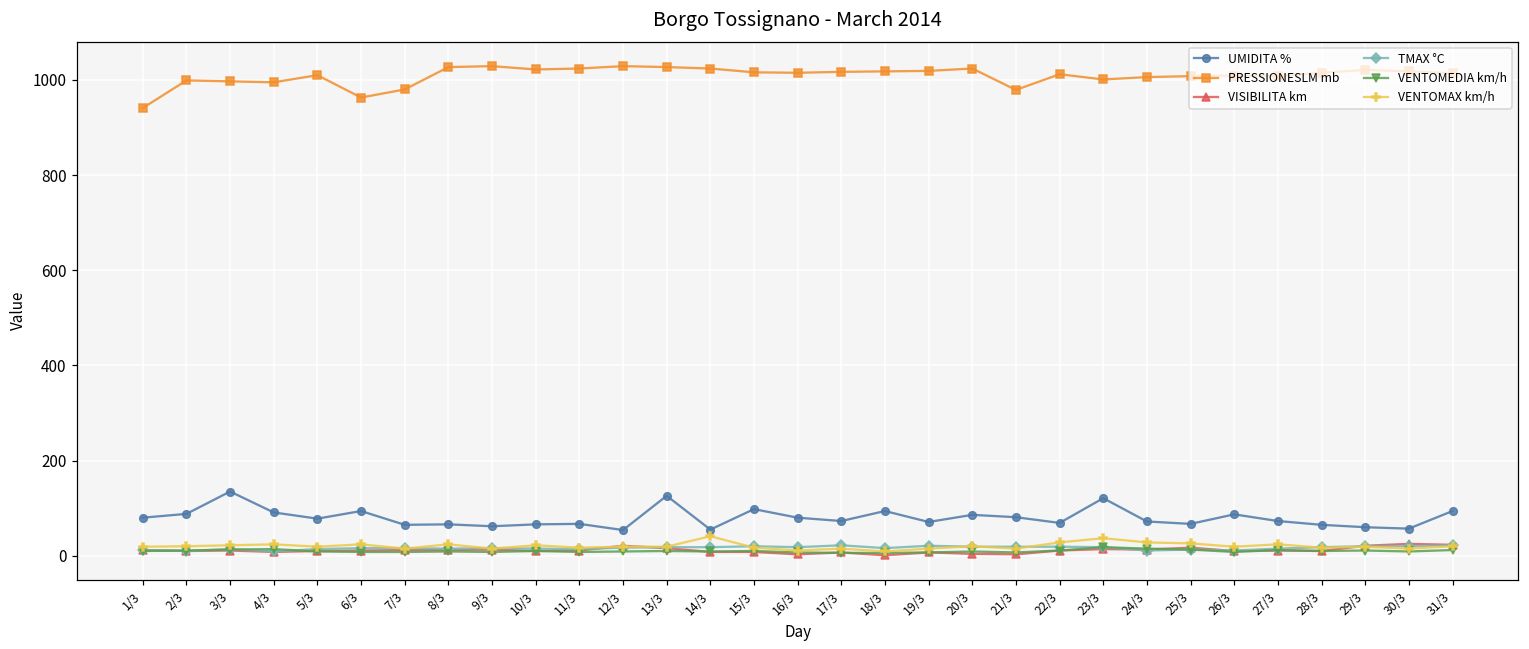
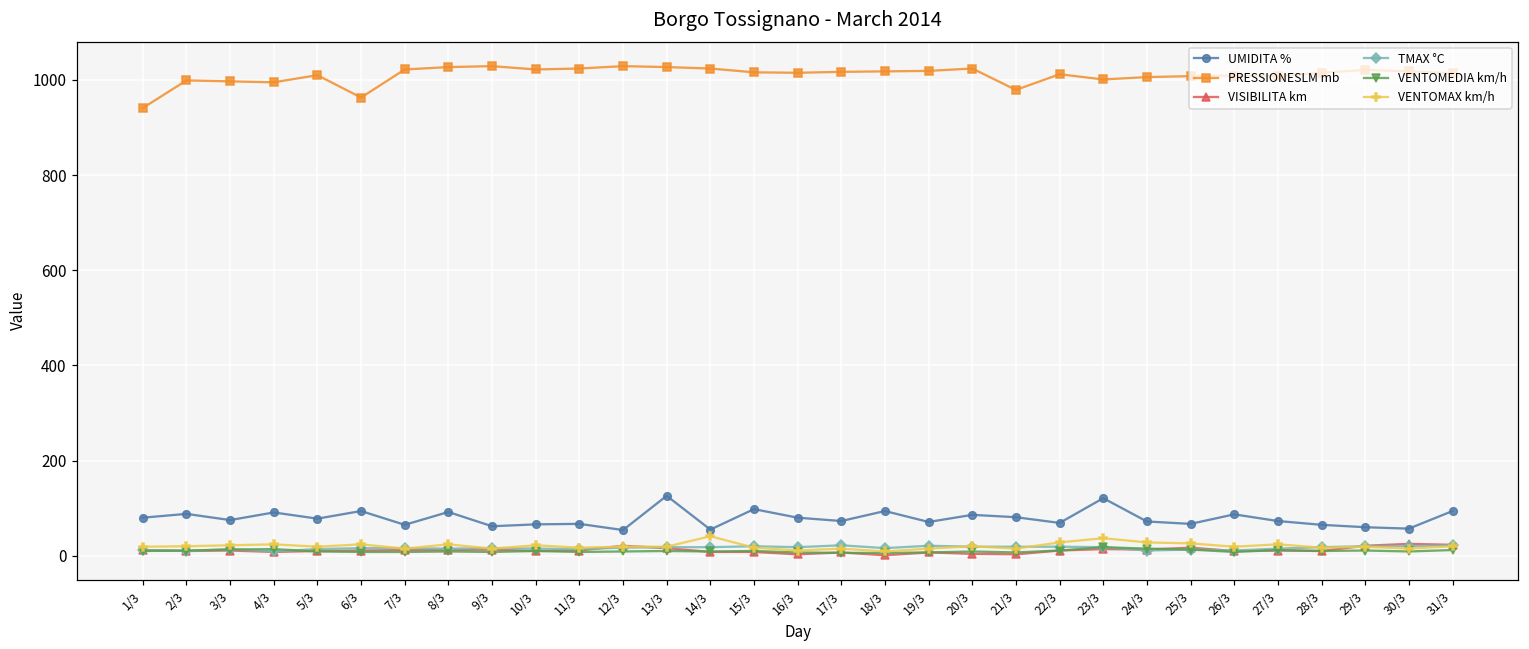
UMIDITA %, 3/3: 140 -> 80
PRESSIONESLM mb, 7/3: 980 -> 1020
UMIDITA %, 8/3: 70 -> 90
